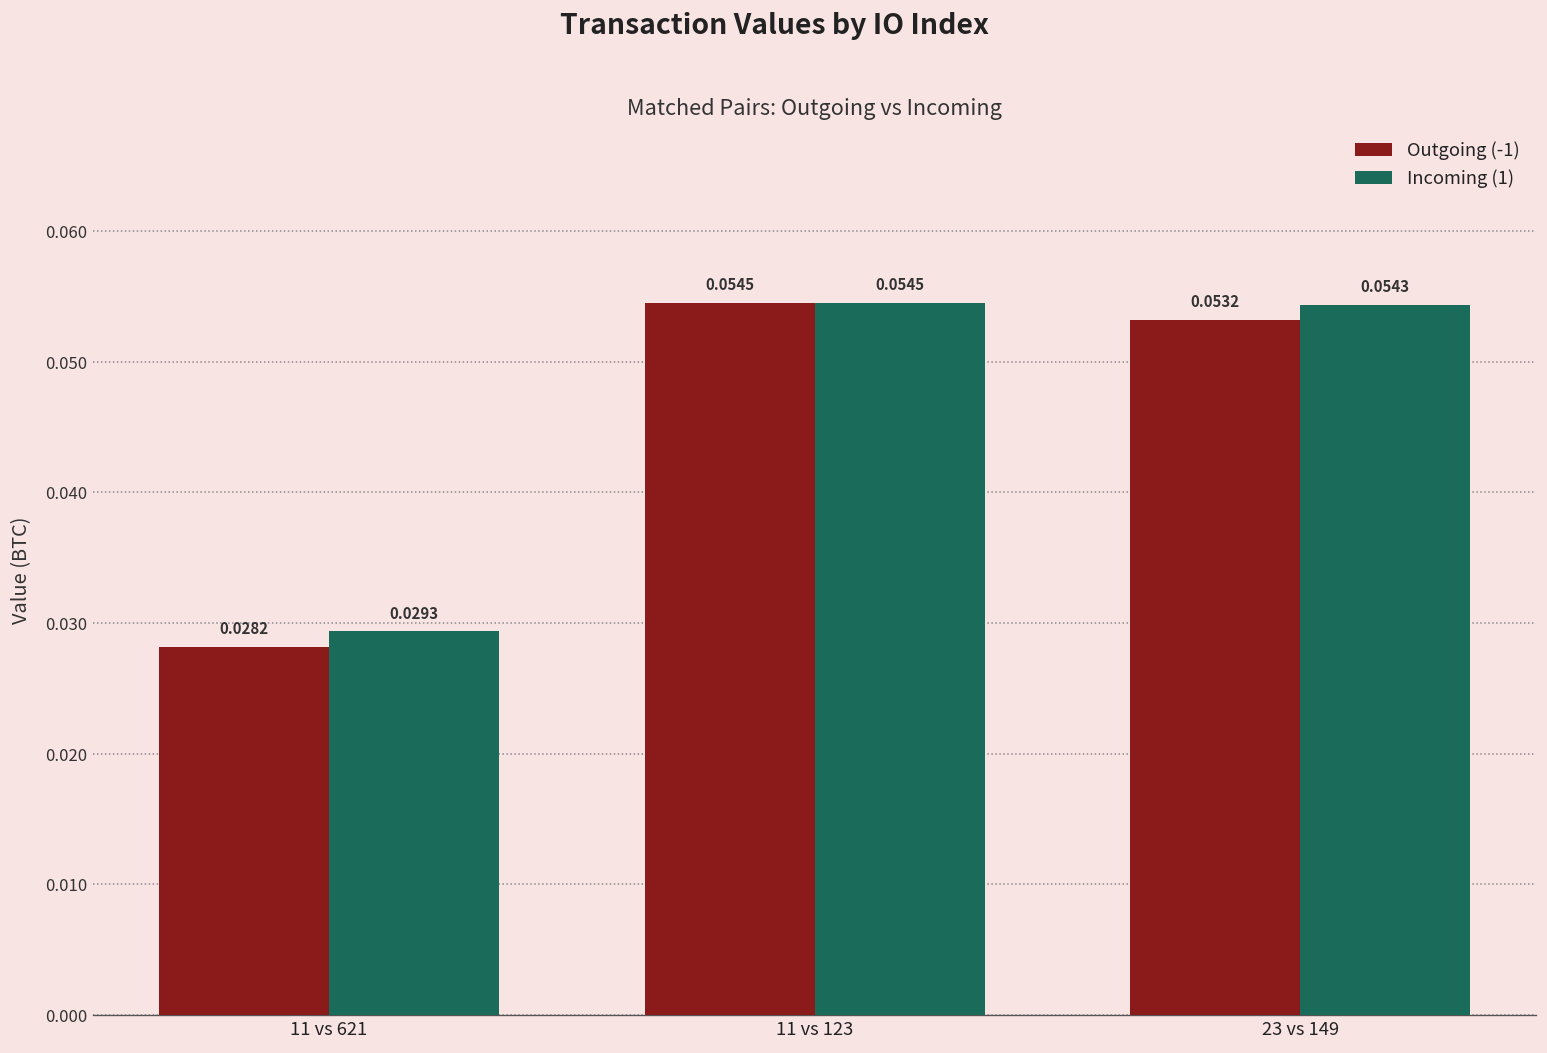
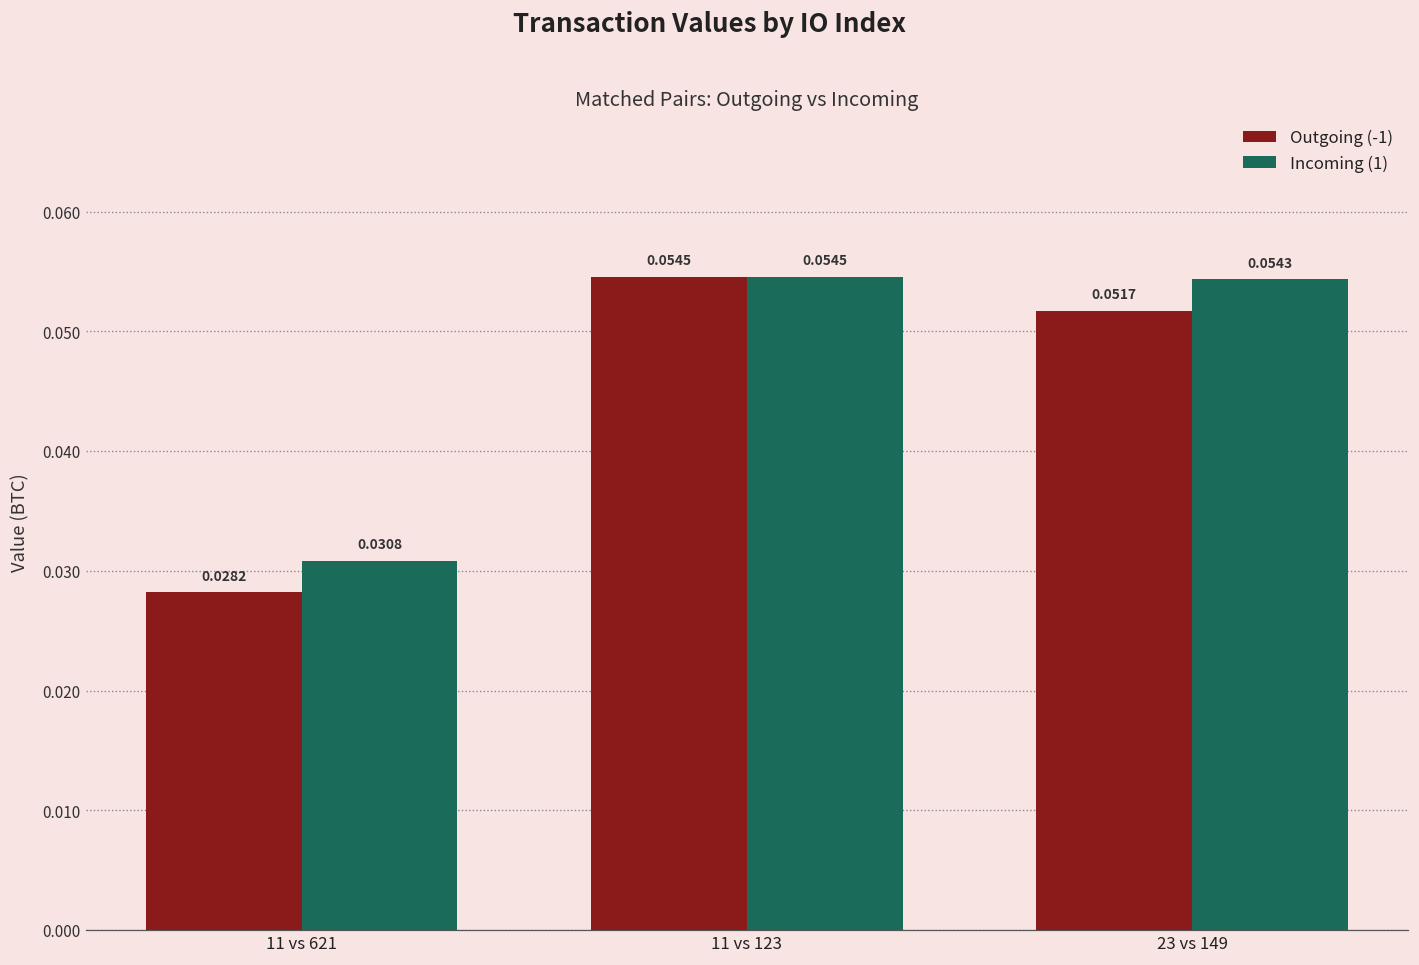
Incoming (1), 11 vs 621: 0.0293 -> 0.0308
Outgoing (-1), 23 vs 149: 0.0532 -> 0.0517
